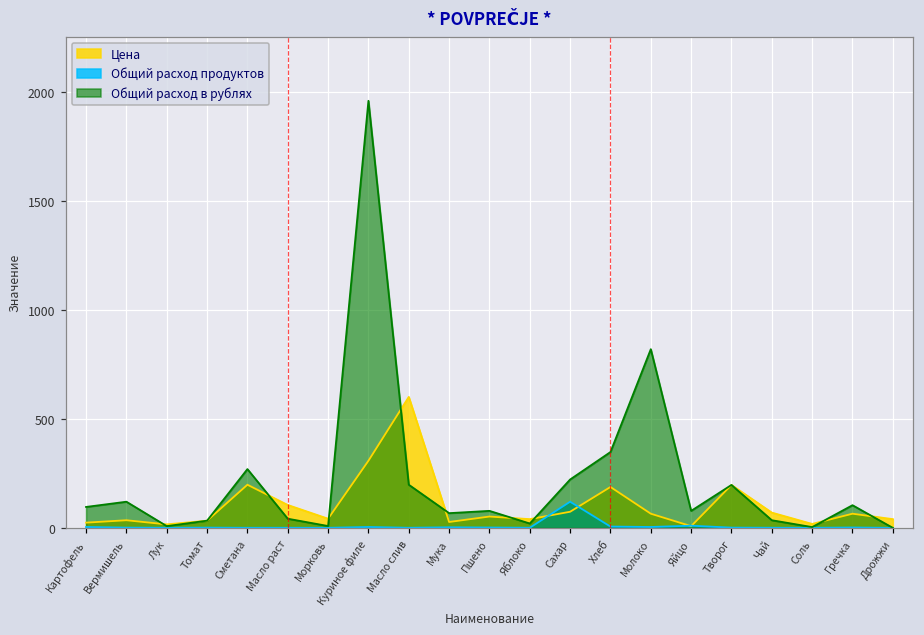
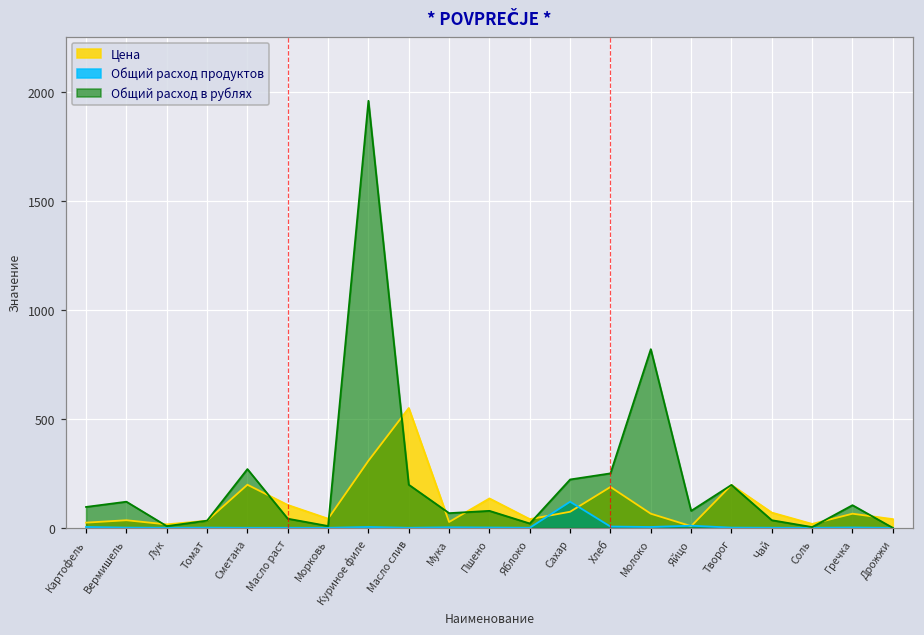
Цена, Масло слив: 600 -> 550
Цена, Пшено: 50 -> 140
Общий расход в рублях, Хлеб: 350 -> 250
